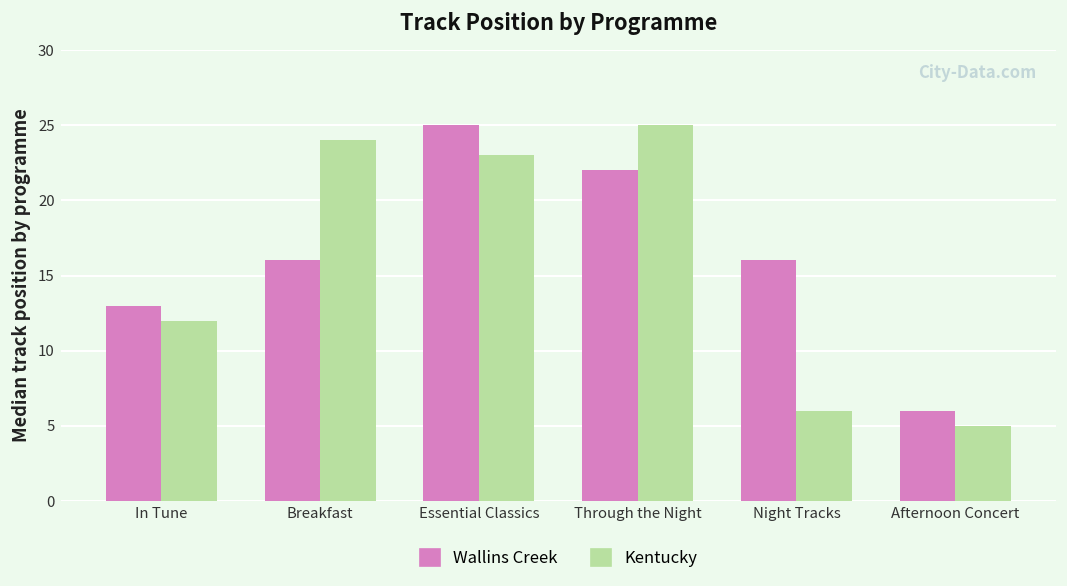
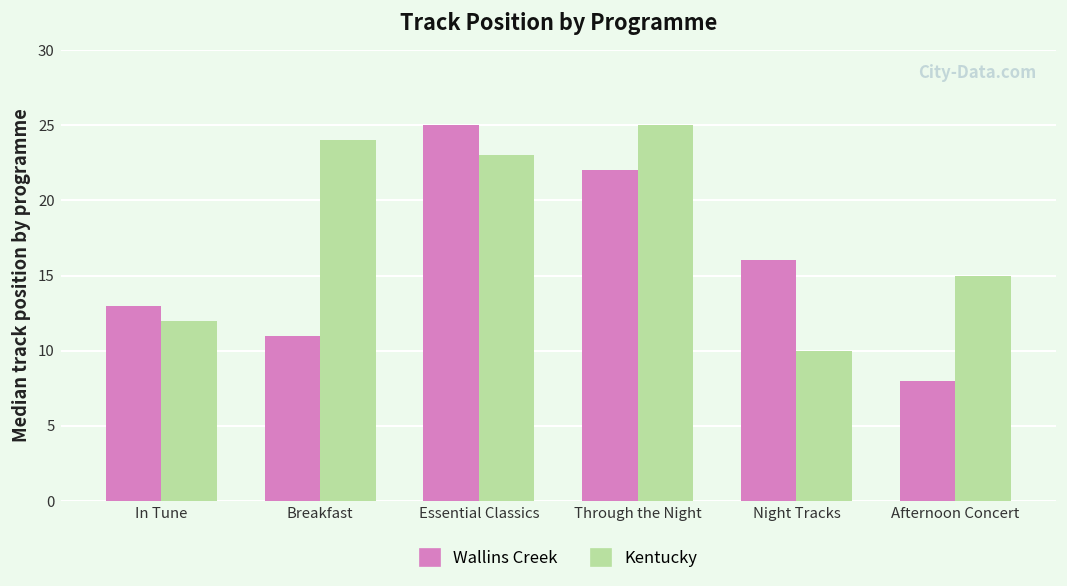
Wallins Creek, Breakfast: 16 -> 11
Kentucky, Night Tracks: 6 -> 10
Wallins Creek, Afternoon Concert: 6 -> 8
Kentucky, Afternoon Concert: 5 -> 15
